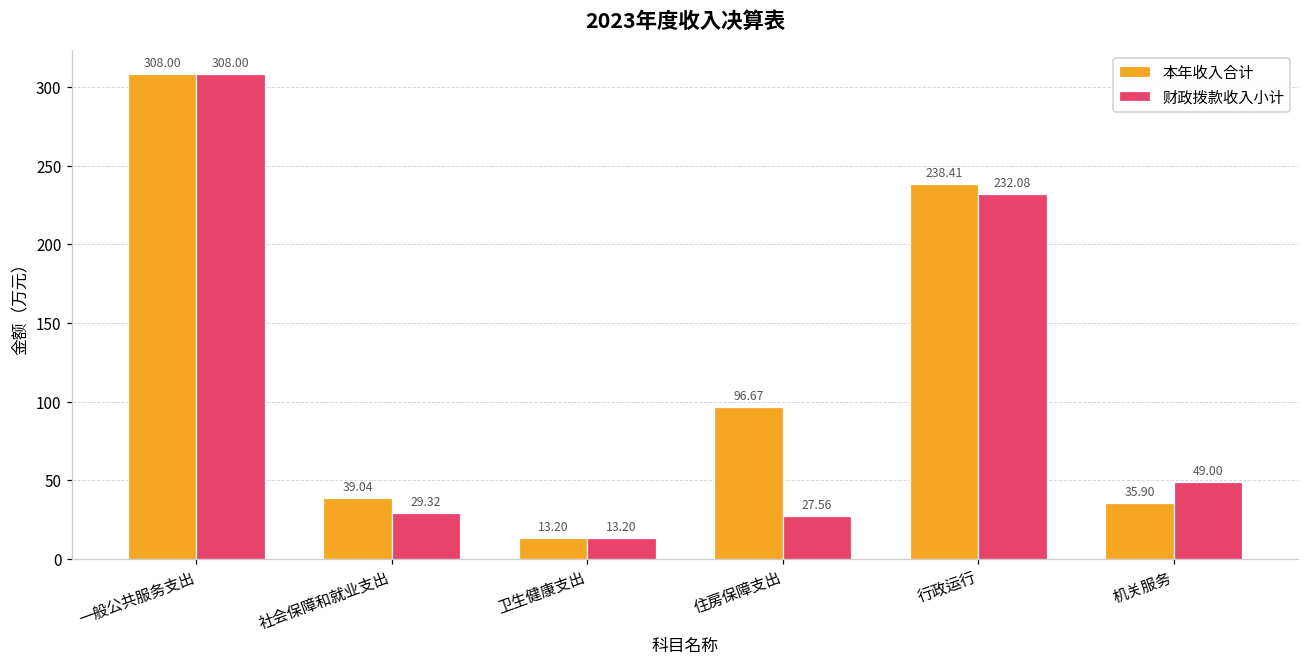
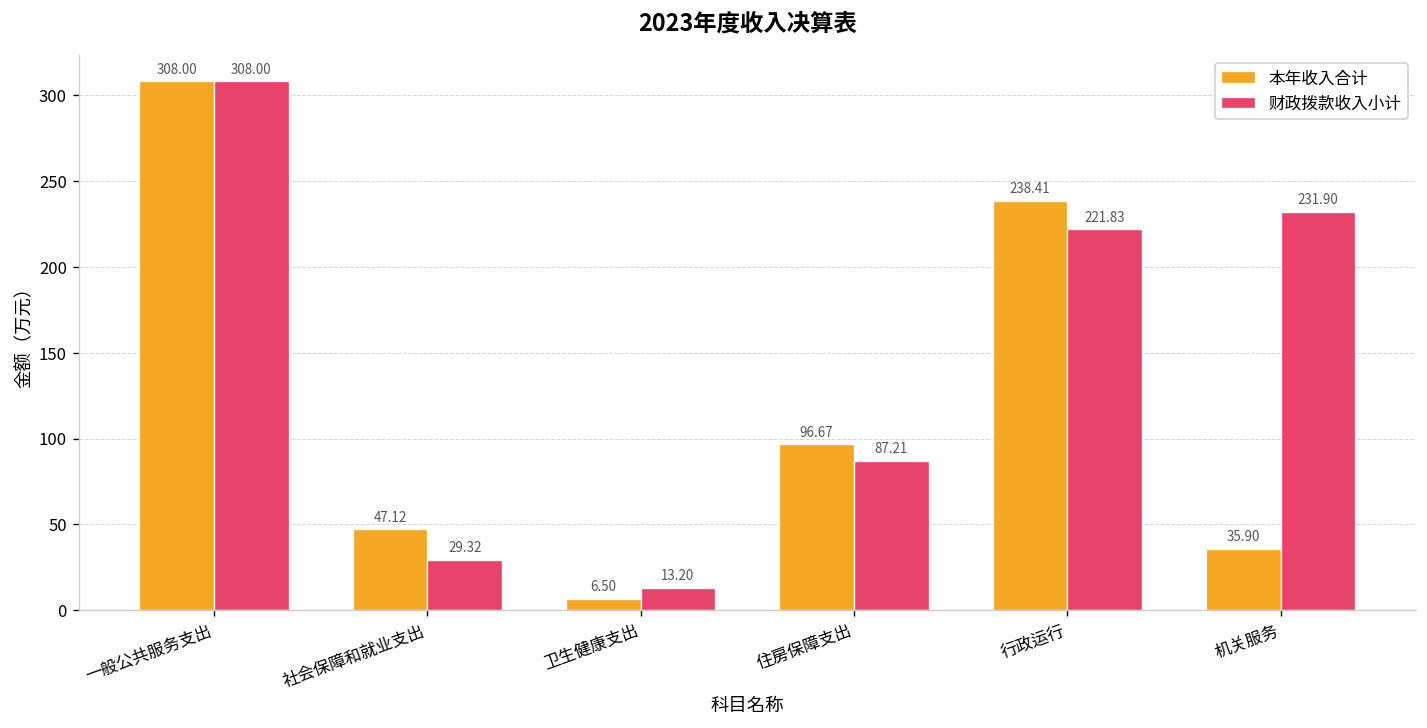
本年收入合计, 社会保障和就业支出: 39.04 -> 47.12
本年收入合计, 卫生健康支出: 13.20 -> 6.50
财政拨款收入小计, 住房保障支出: 27.56 -> 87.21
财政拨款收入小计, 行政运行: 232.08 -> 221.83
财政拨款收入小计, 机关服务: 49.00 -> 231.90
